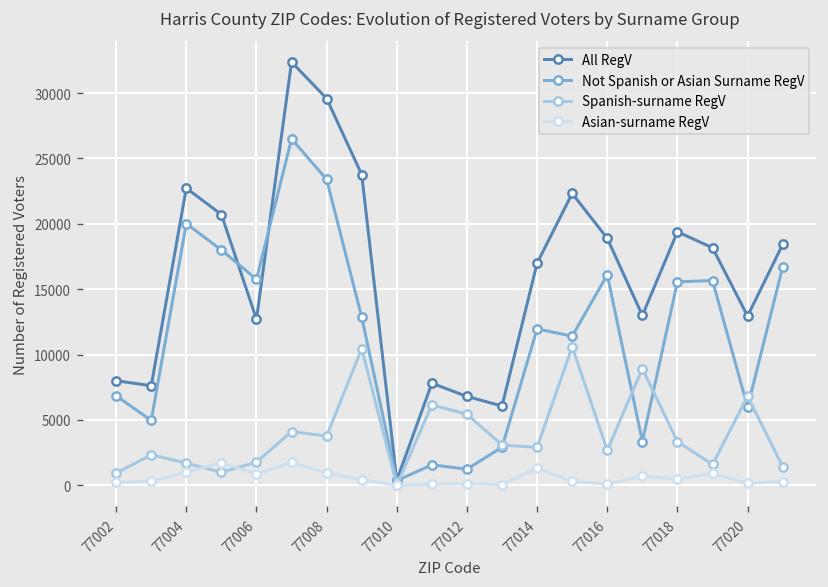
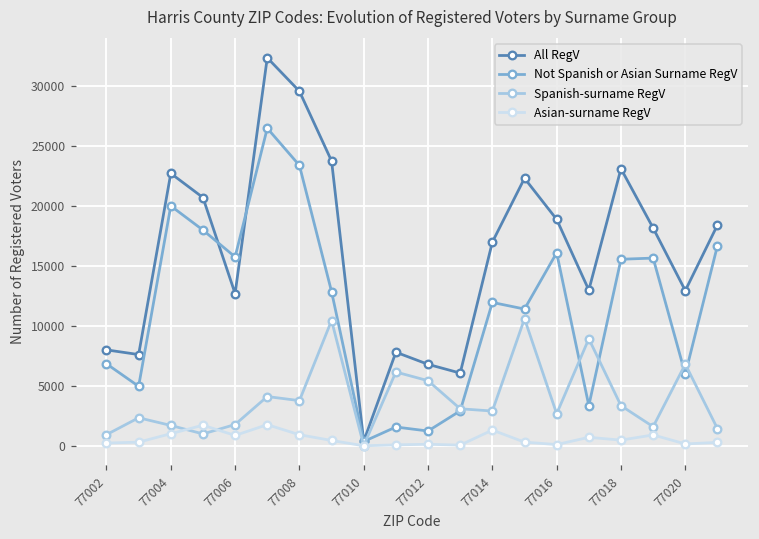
All RegV, 77018: 19400 -> 23100
